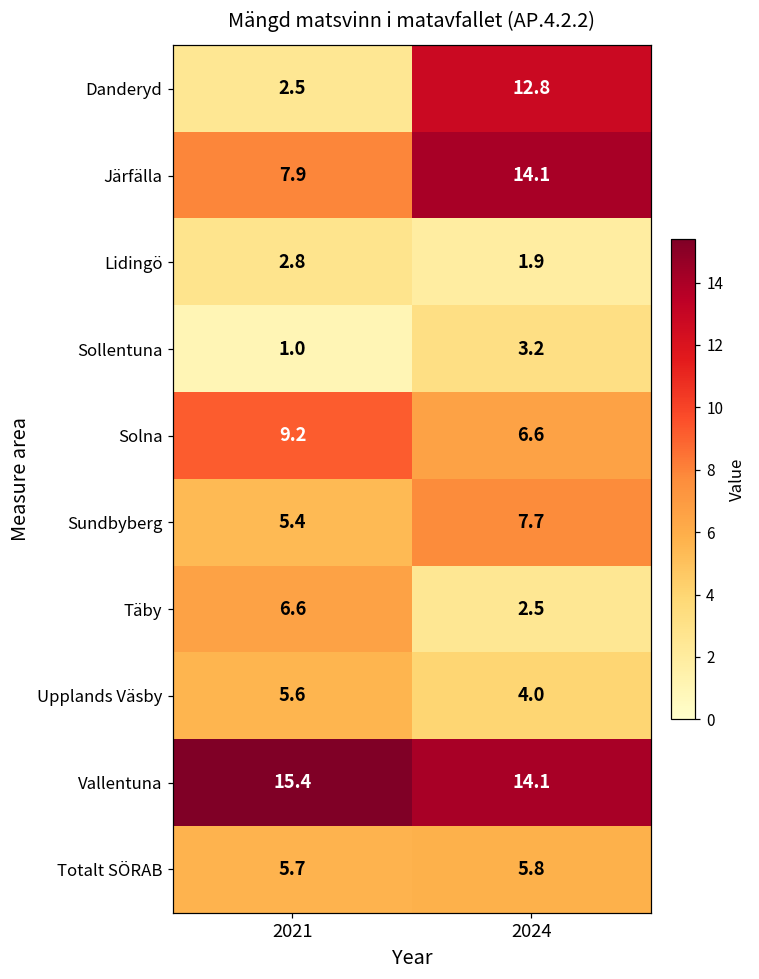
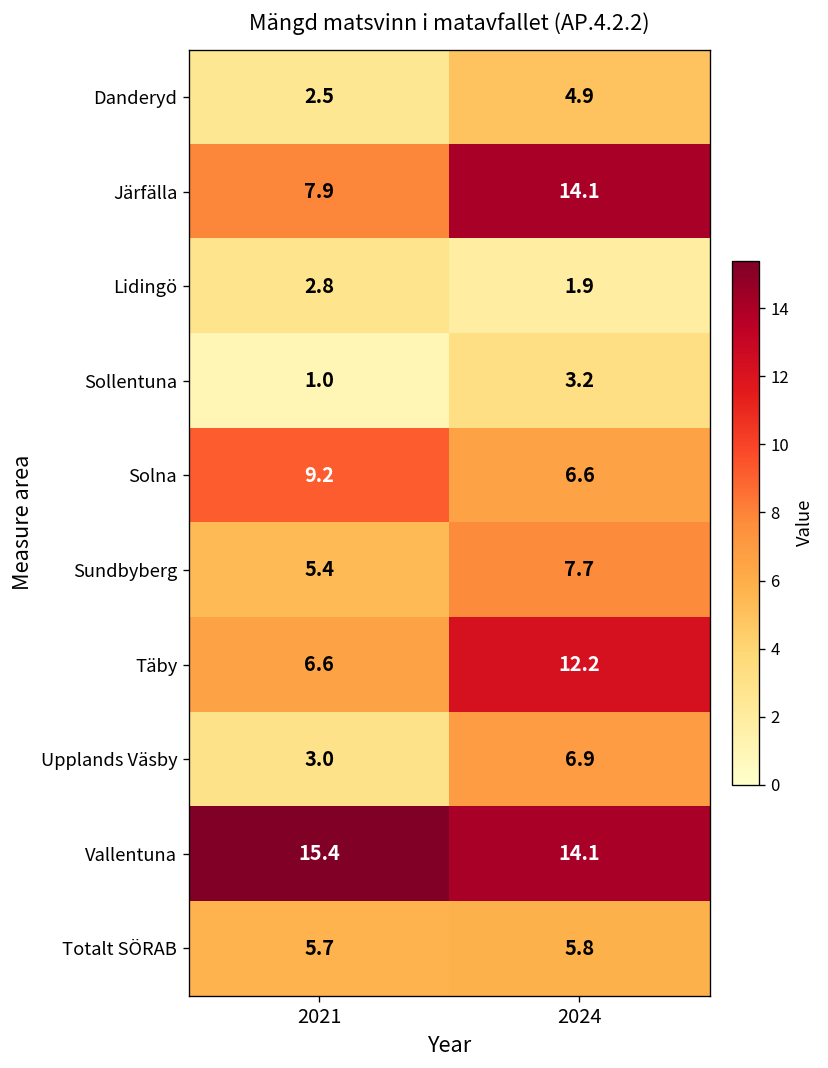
Danderyd, 2024: 12.8 -> 4.9
Täby, 2024: 2.5 -> 12.2
Upplands Väsby, 2021: 5.6 -> 3.0
Upplands Väsby, 2024: 4.0 -> 6.9
